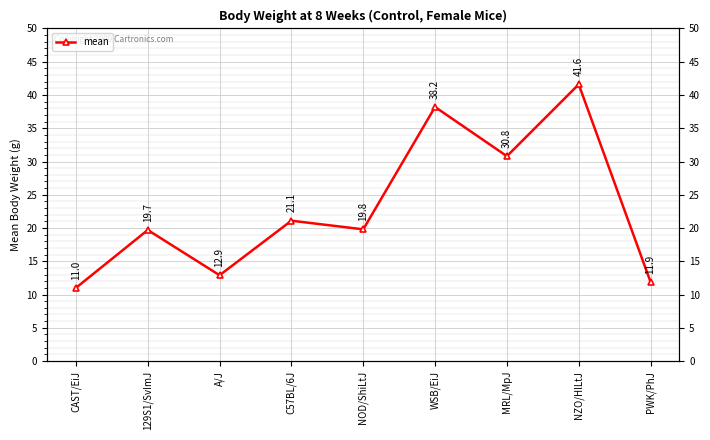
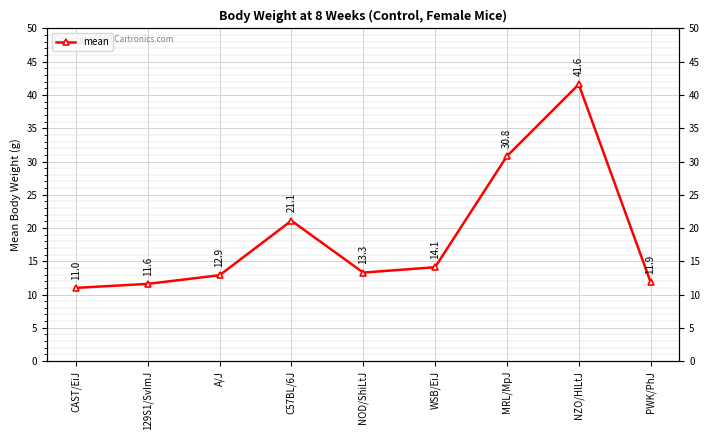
129S1/SvImJ: 19.7 -> 11.6
NOD/ShiLtJ: 19.8 -> 13.3
WSB/EiJ: 38.2 -> 14.1
